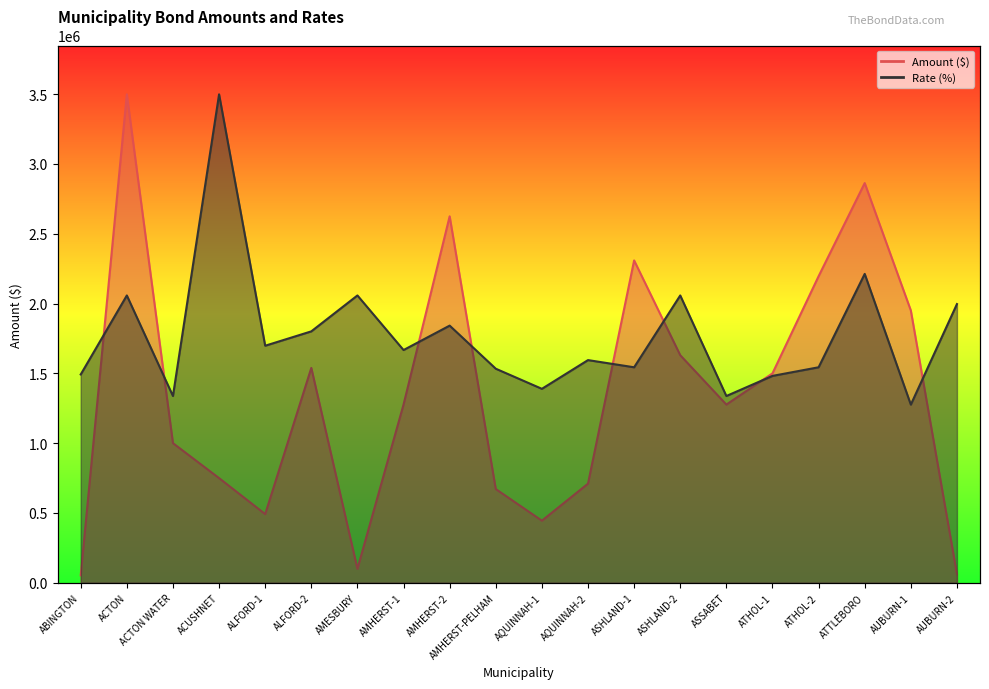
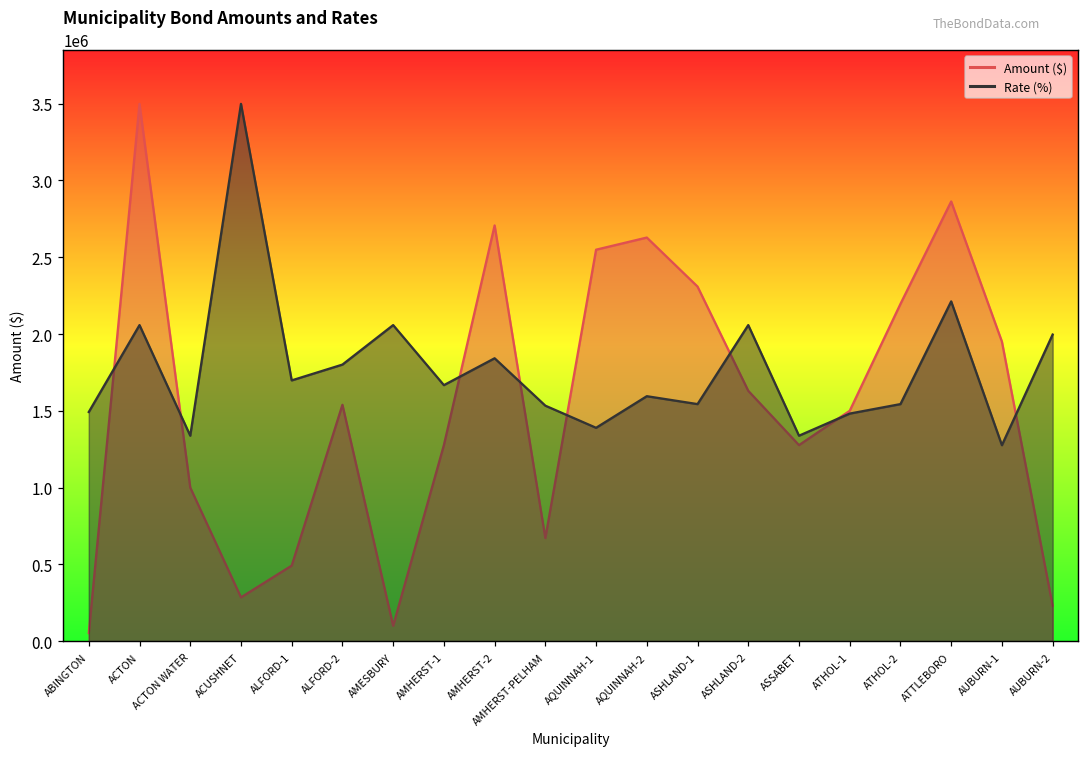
Amount ($), ACUSHNET: 750000 -> 290000
Amount ($), AMHERST-2: 2630000 -> 2710000
Amount ($), AQUINNAH-1: 440000 -> 2550000
Amount ($), AQUINNAH-2: 710000 -> 2630000
Amount ($), AUBURN-2: 60000 -> 230000
